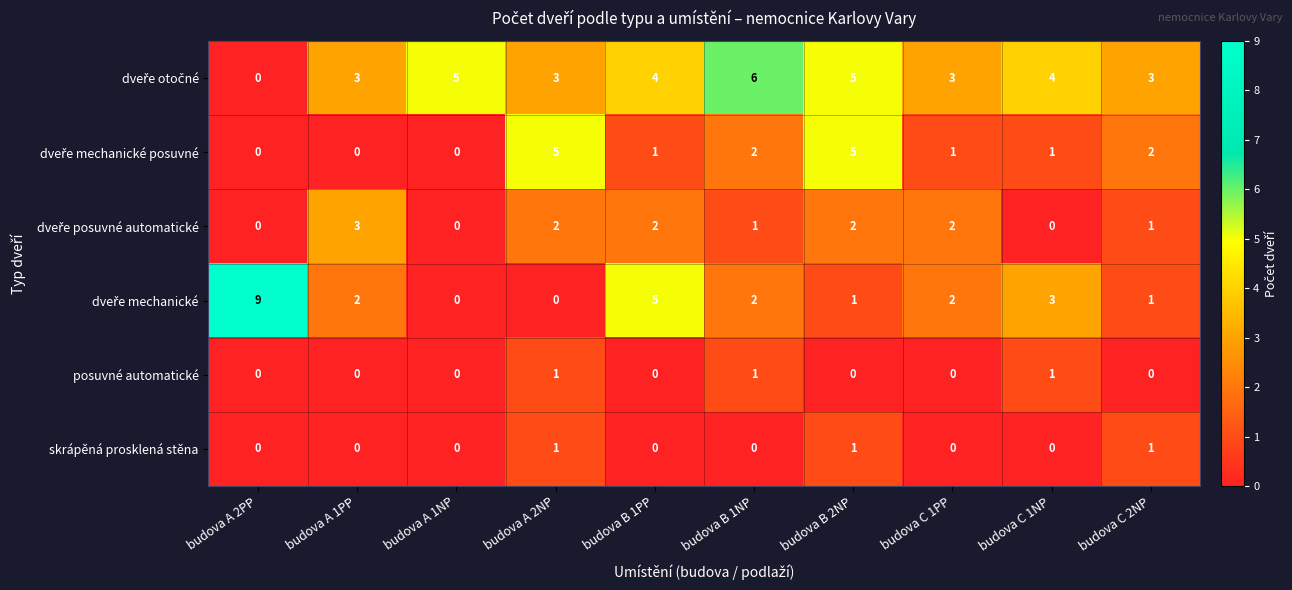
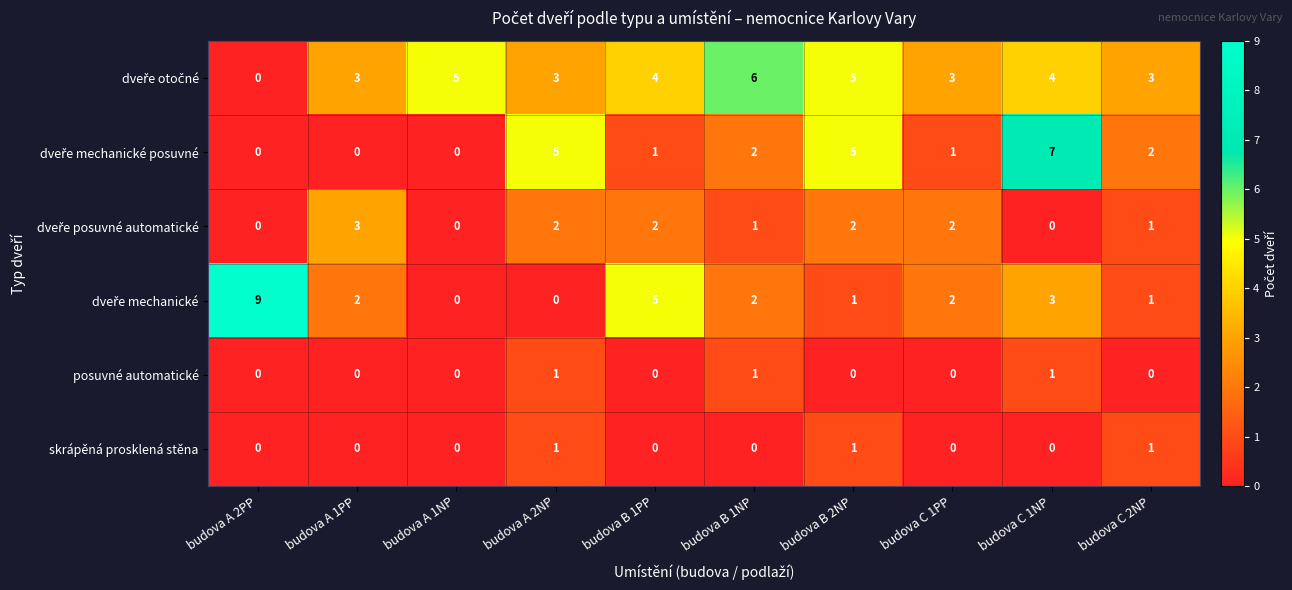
dveře mechanické posuvné, budova C 1NP: 1 -> 7
